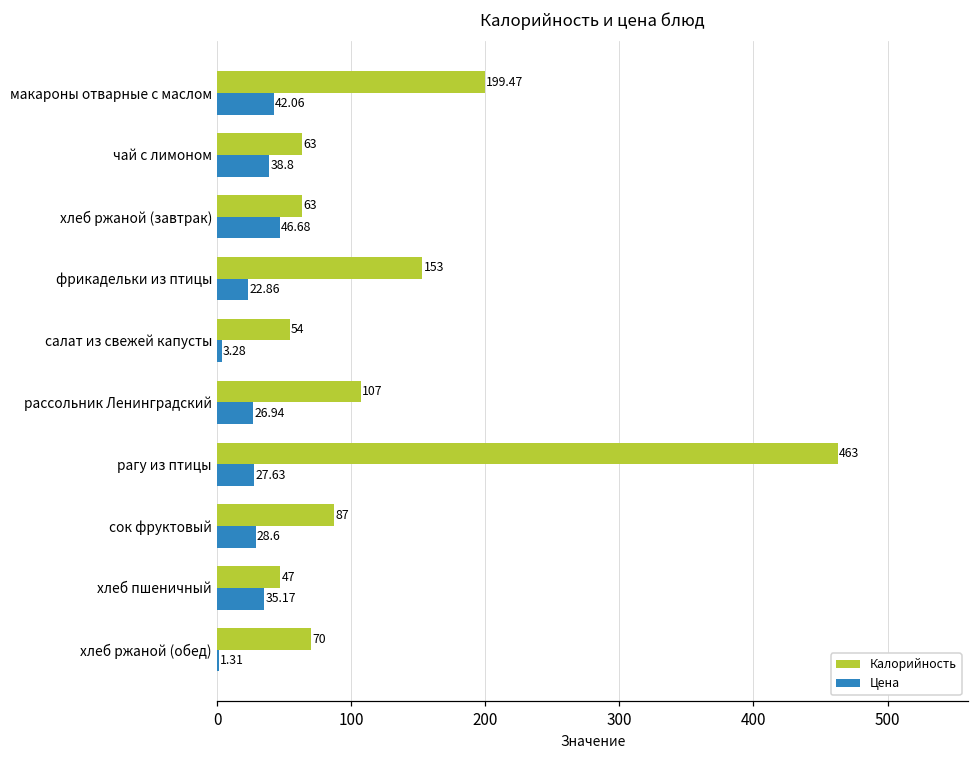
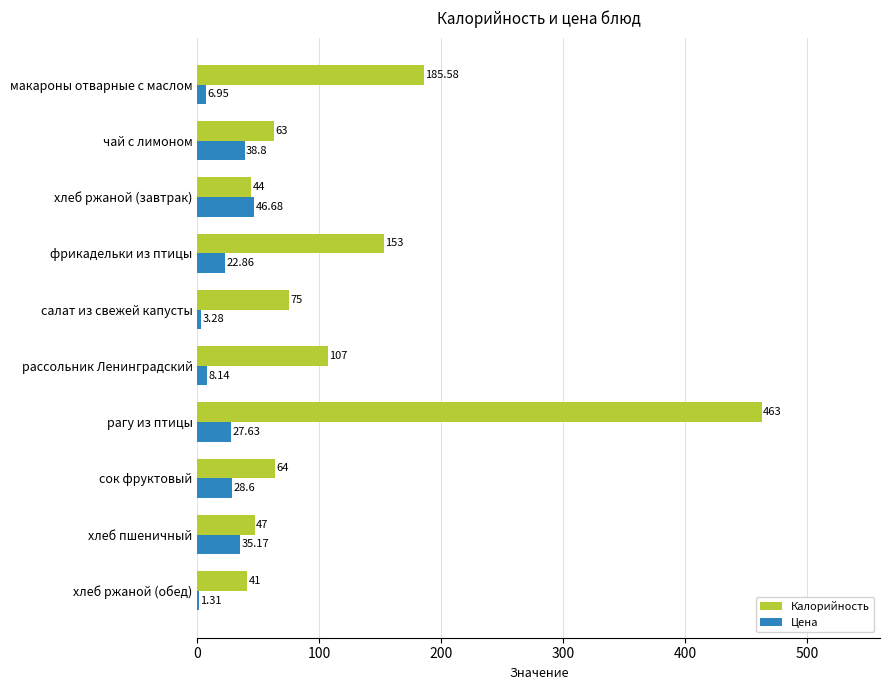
Калорийность, макароны отварные с маслом: 199.47 -> 185.58
Цена, макароны отварные с маслом: 42.06 -> 6.95
Калорийность, хлеб ржаной (завтрак): 63 -> 44
Калорийность, салат из свежей капусты: 54 -> 75
Цена, рассольник Ленинградский: 26.94 -> 8.14
Калорийность, сок фруктовый: 87 -> 64
Калорийность, хлеб ржаной (обед): 70 -> 41
